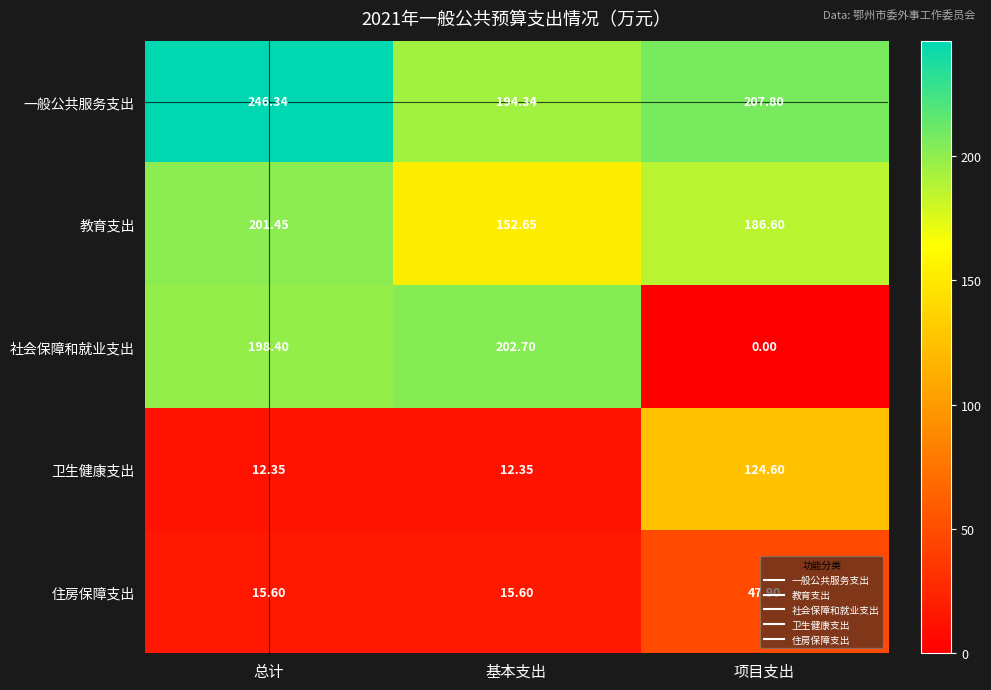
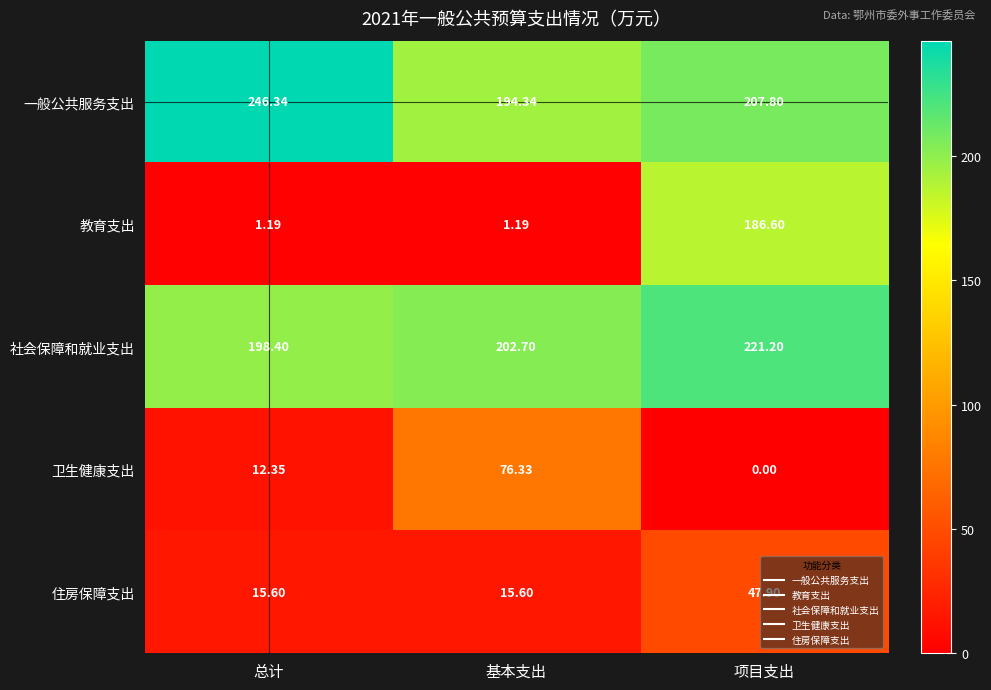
教育支出, 总计: 201.45 -> 1.19
教育支出, 基本支出: 152.65 -> 1.19
社会保障和就业支出, 项目支出: 0.00 -> 221.20
卫生健康支出, 基本支出: 12.35 -> 76.33
卫生健康支出, 项目支出: 124.60 -> 0.00
